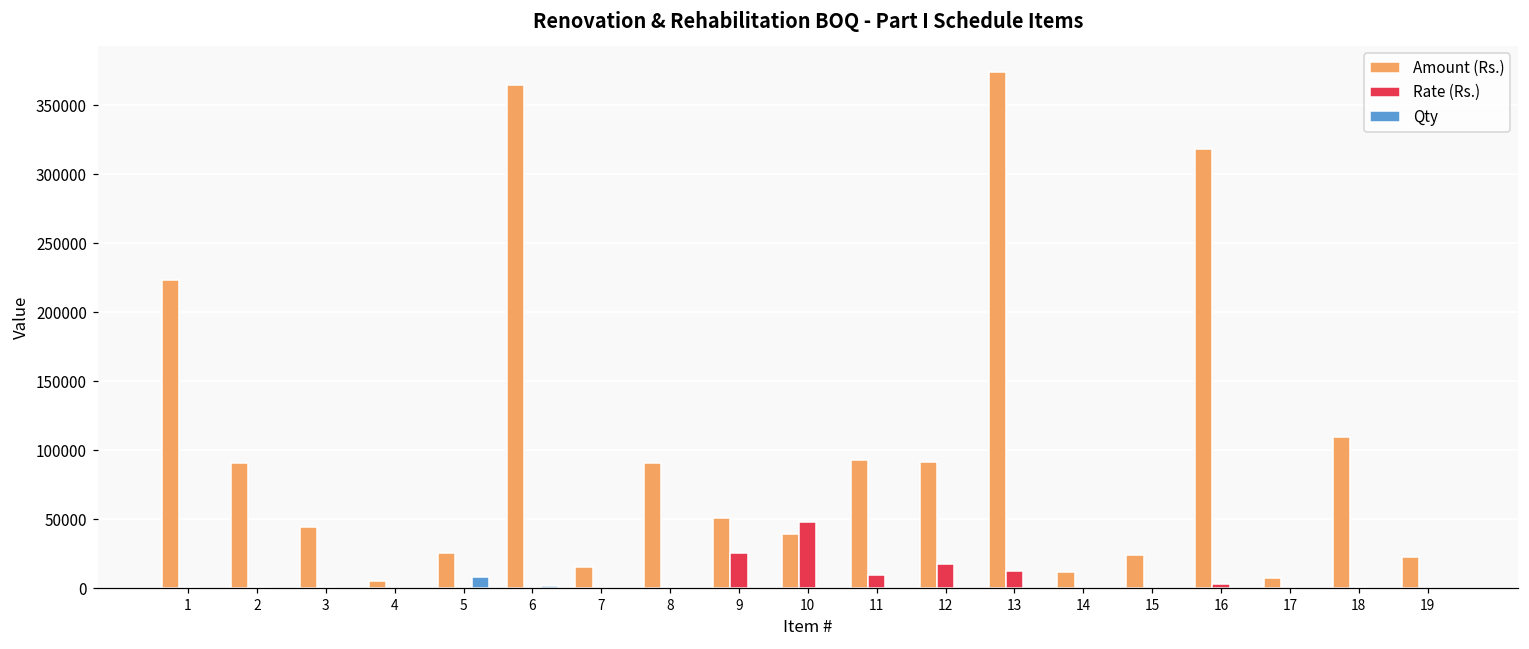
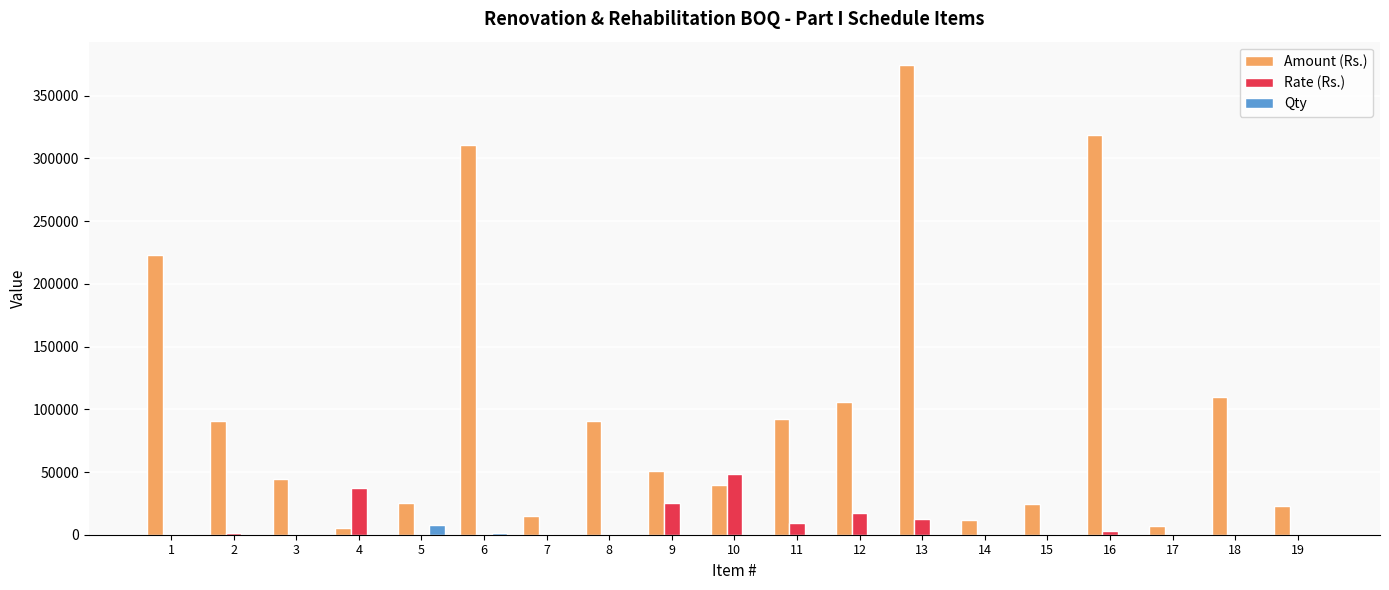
Rate (Rs.), 4: 0 -> 37000
Amount (Rs.), 6: 365000 -> 311000
Amount (Rs.), 12: 92000 -> 106000
